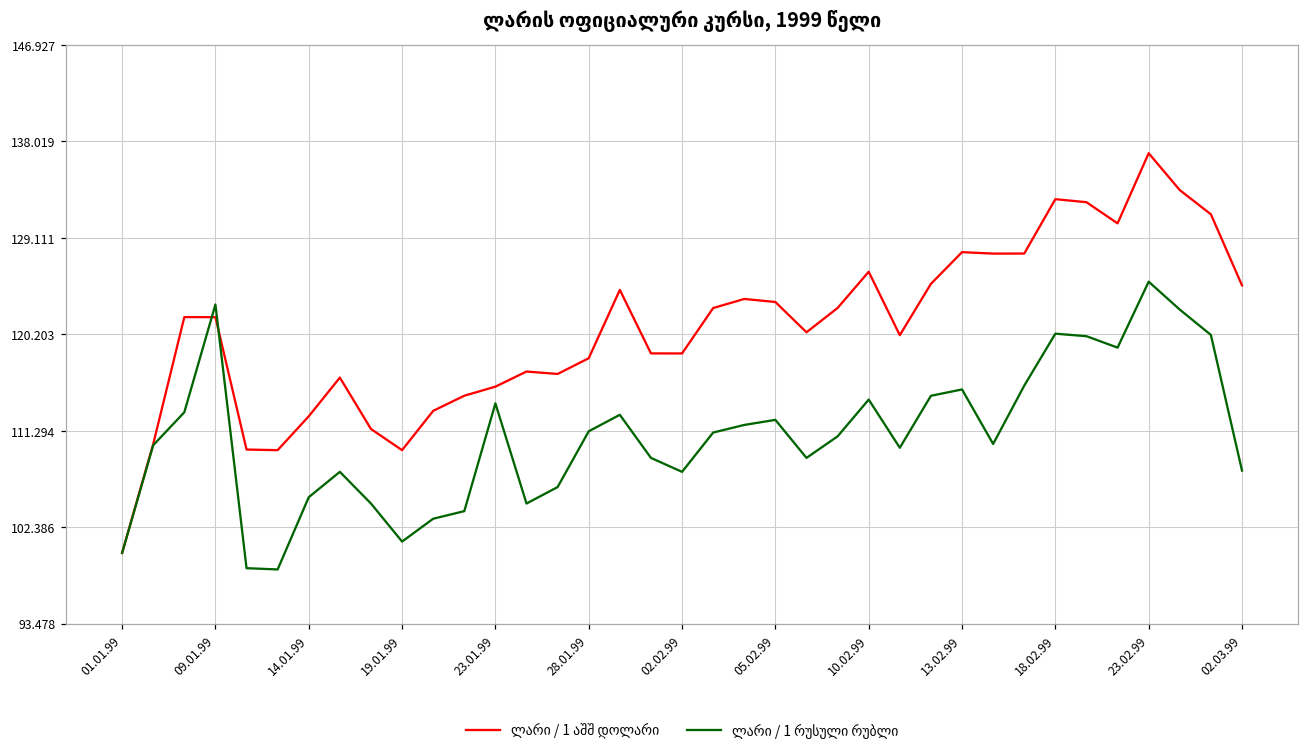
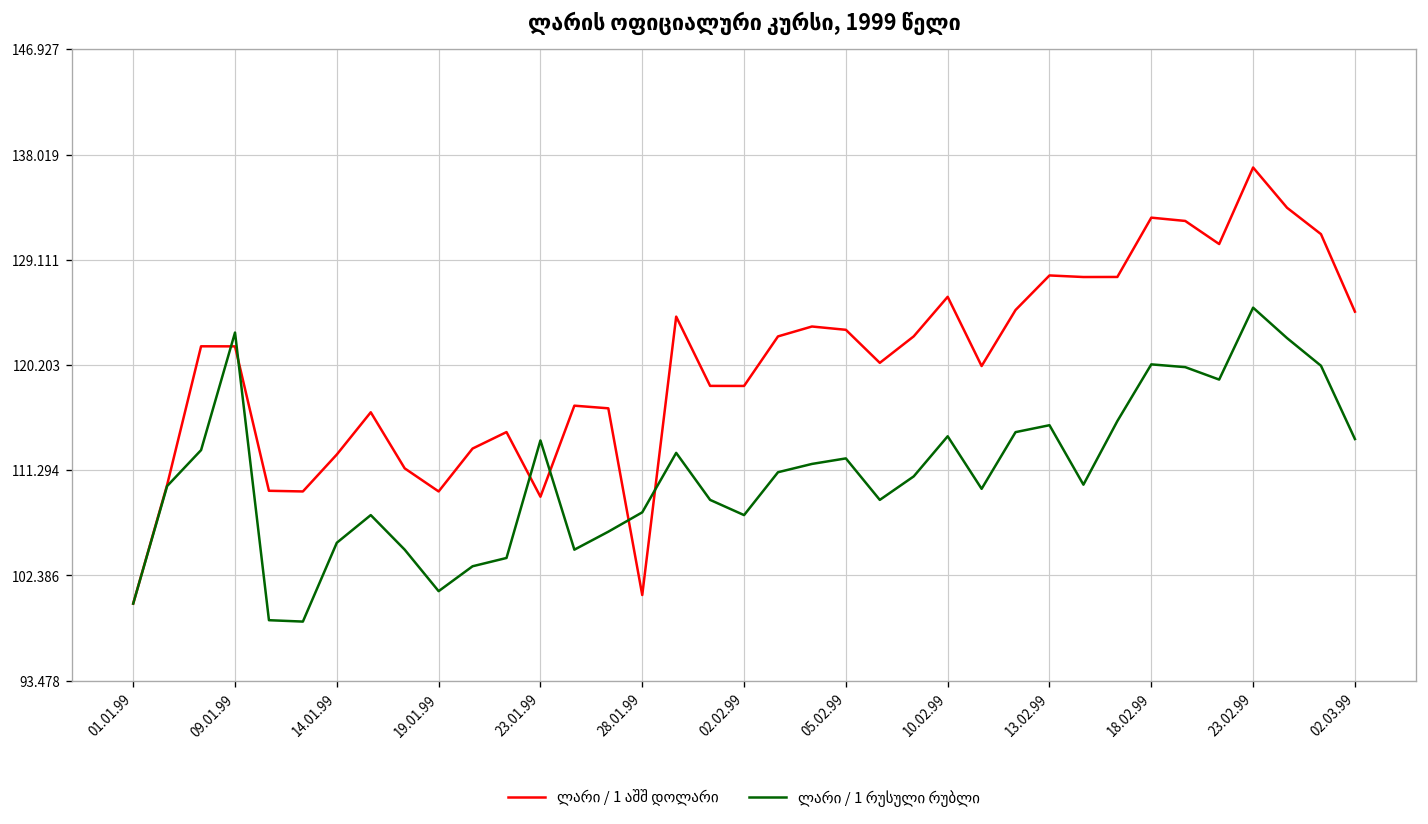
ლარი / 1 აშშ დოლარი, 23.01.99: 115 -> 109
ლარი / 1 აშშ დოლარი, 28.01.99: 118 -> 101
ლარი / 1 რუსული რუბლი, 28.01.99: 111 -> 108
ლარი / 1 რუსული რუბლი, 02.03.99: 108 -> 114
